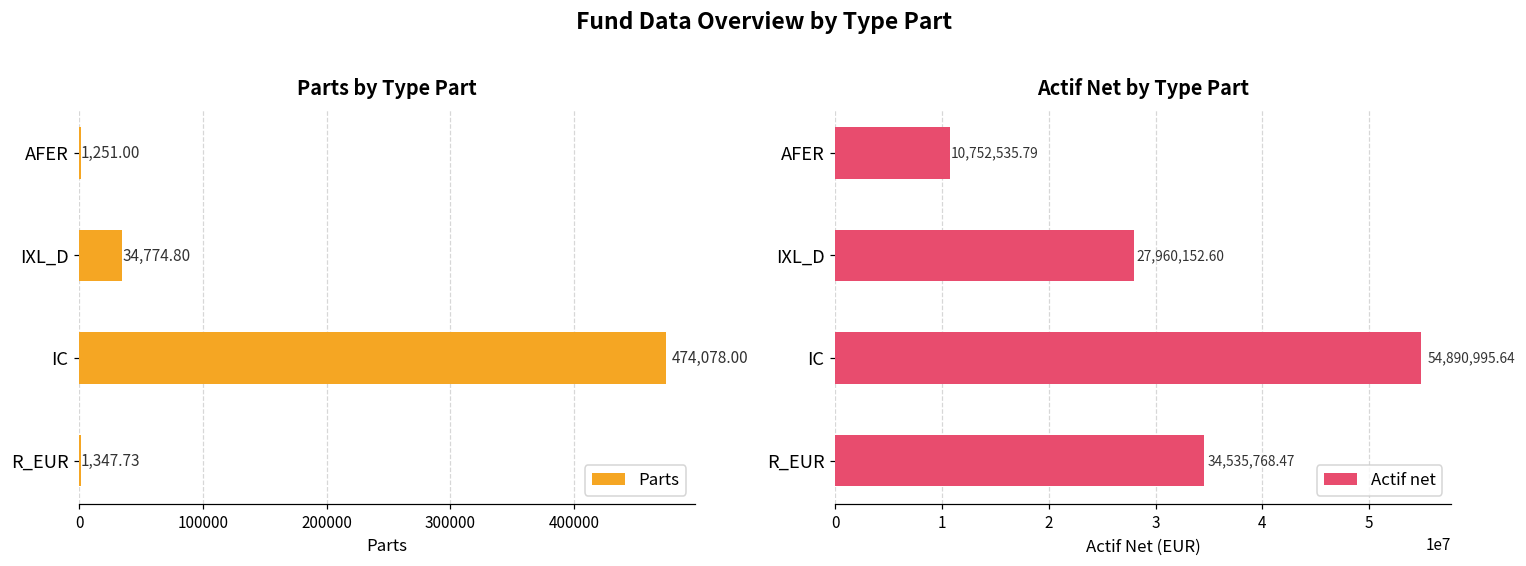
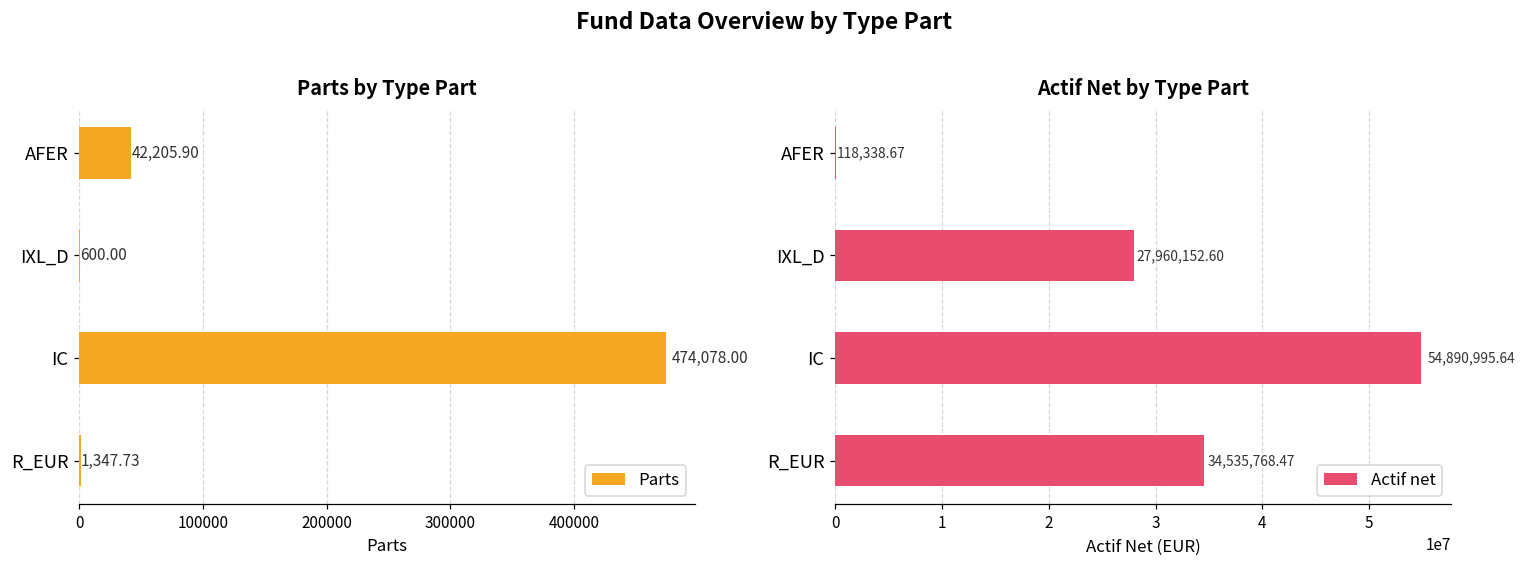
Parts by Type Part, AFER: 1,251.00 -> 42,205.90
Parts by Type Part, IXL_D: 34,774.80 -> 600.00
Actif Net by Type Part, AFER: 10,752,535.79 -> 118,338.67
